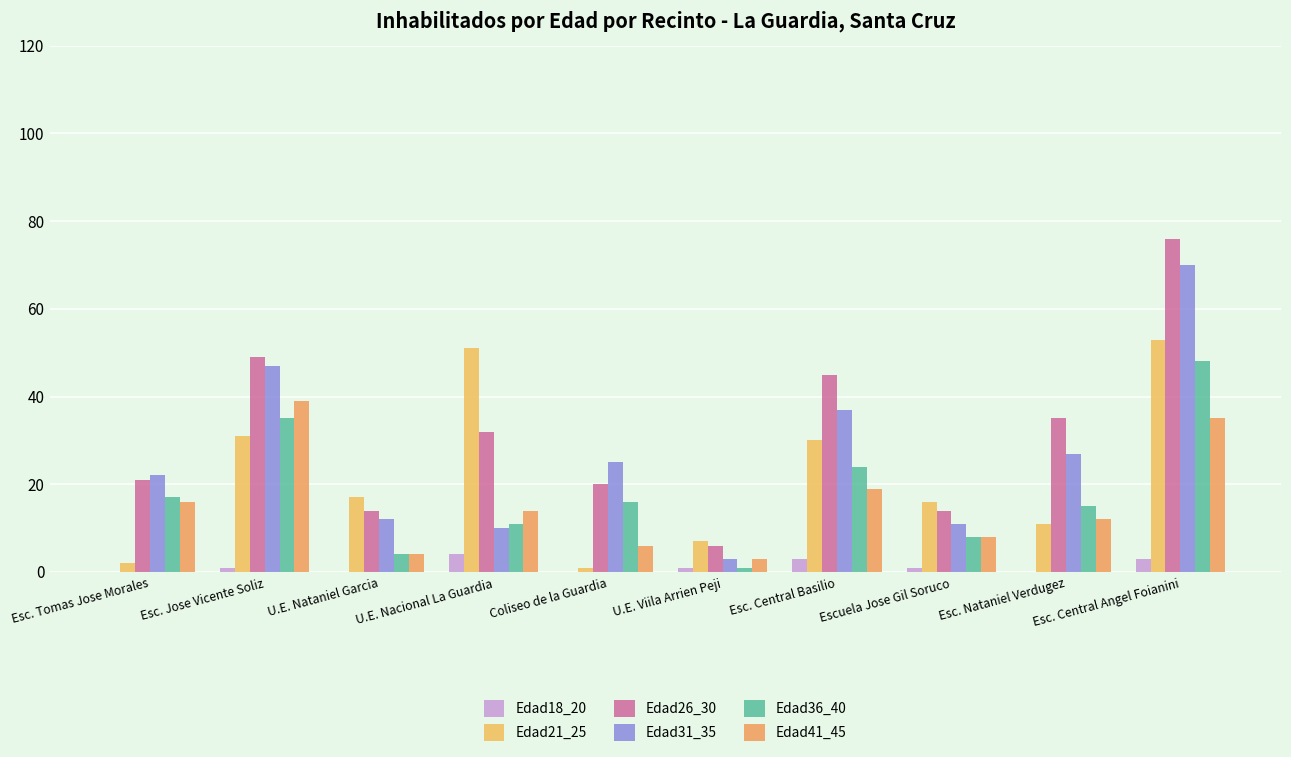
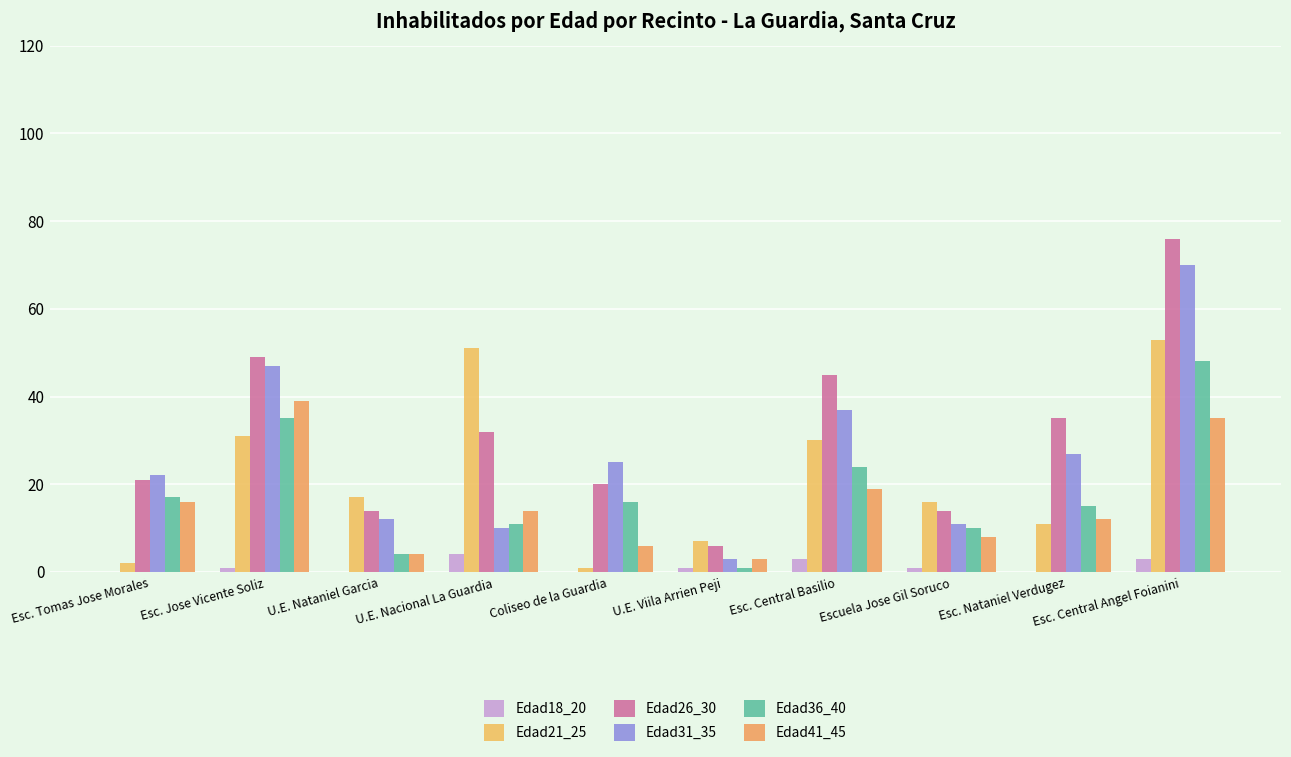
Edad36_40, Escuela Jose Gil Soruco: 8 -> 10
